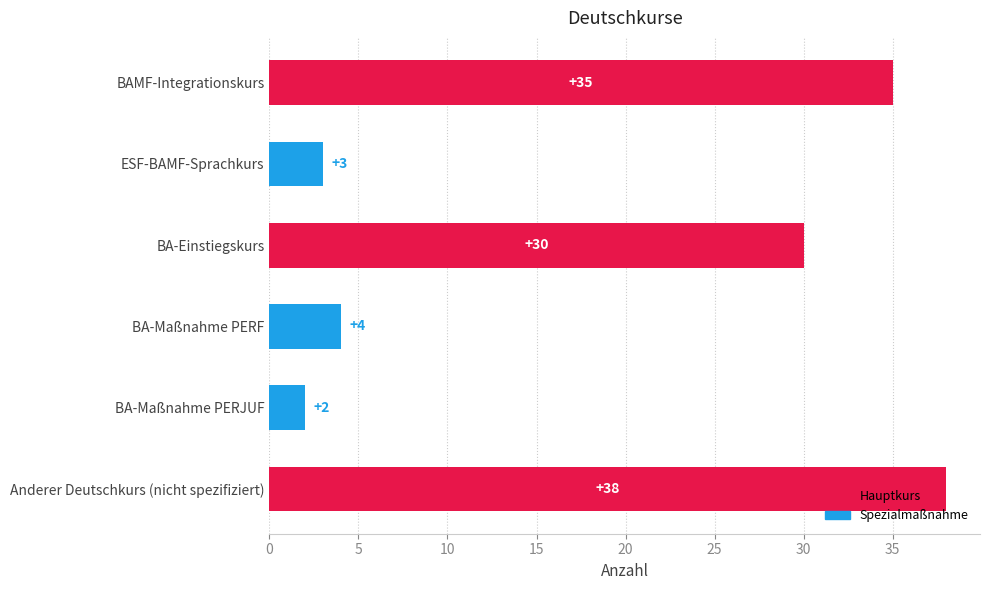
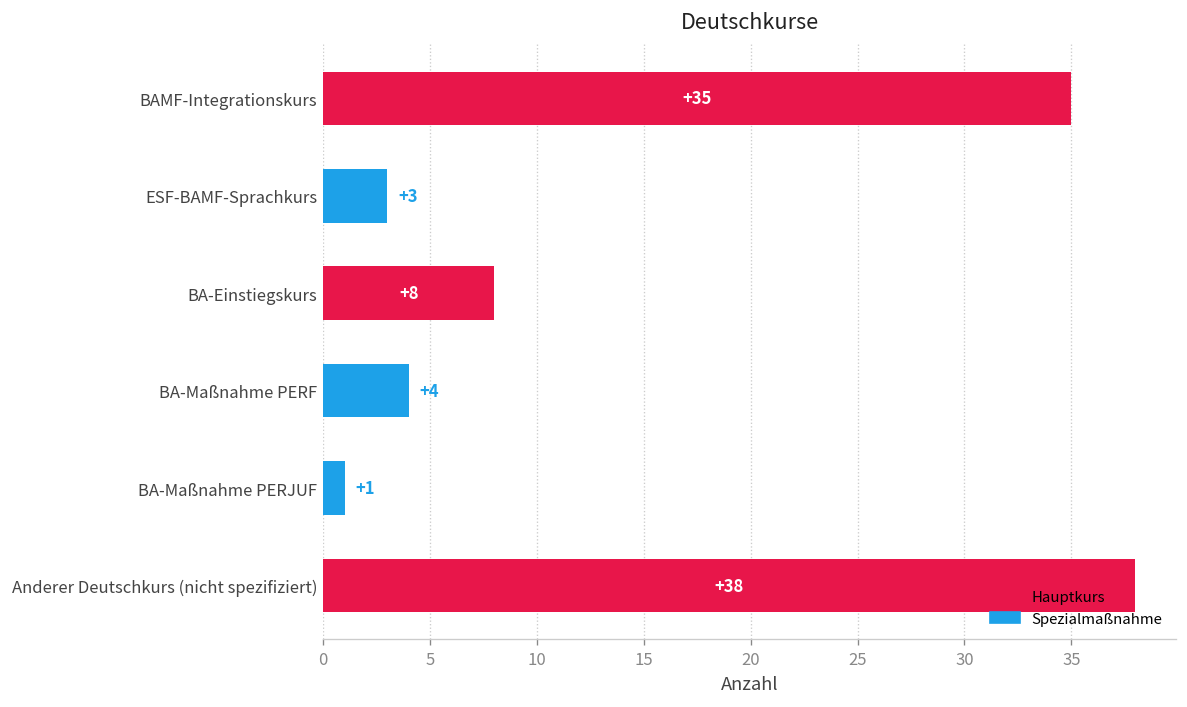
BA-Einstiegskurs: +30 -> +8
BA-Maßnahme PERJUF: +2 -> +1
